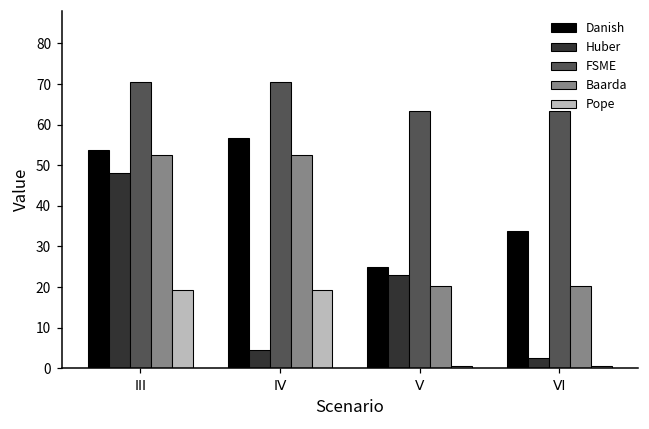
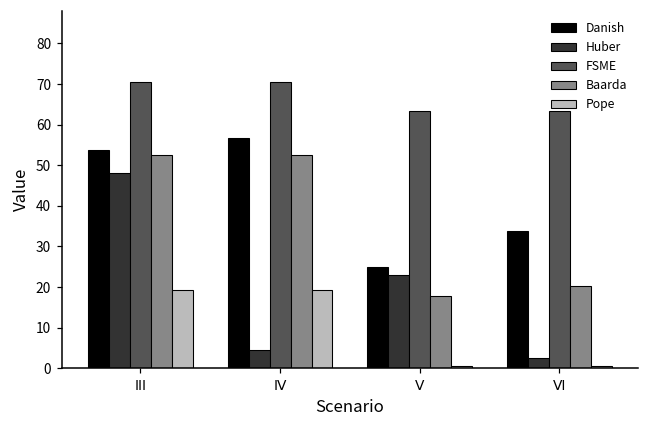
Baarda, V: 20 -> 18
